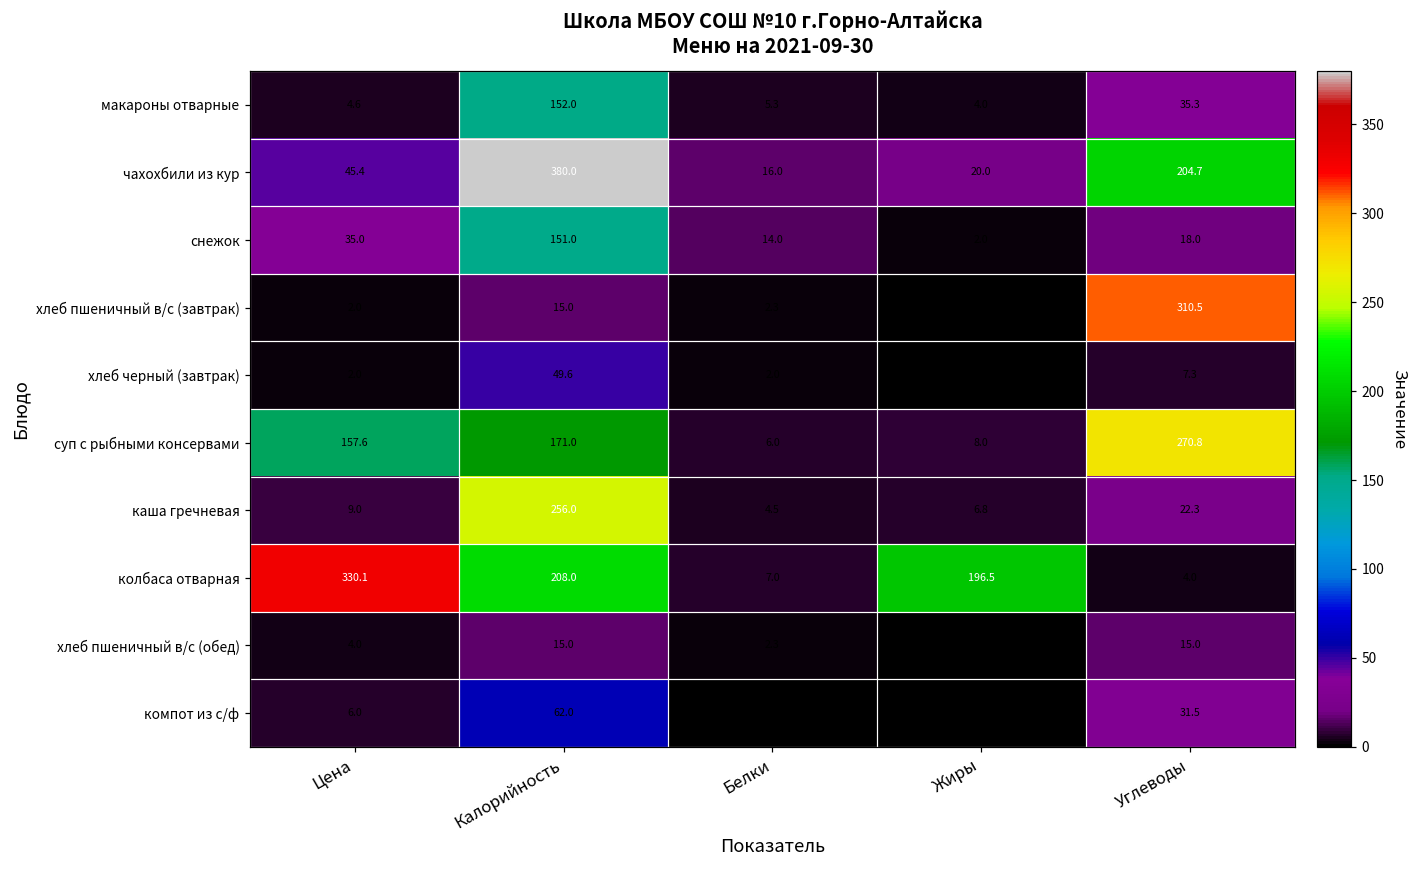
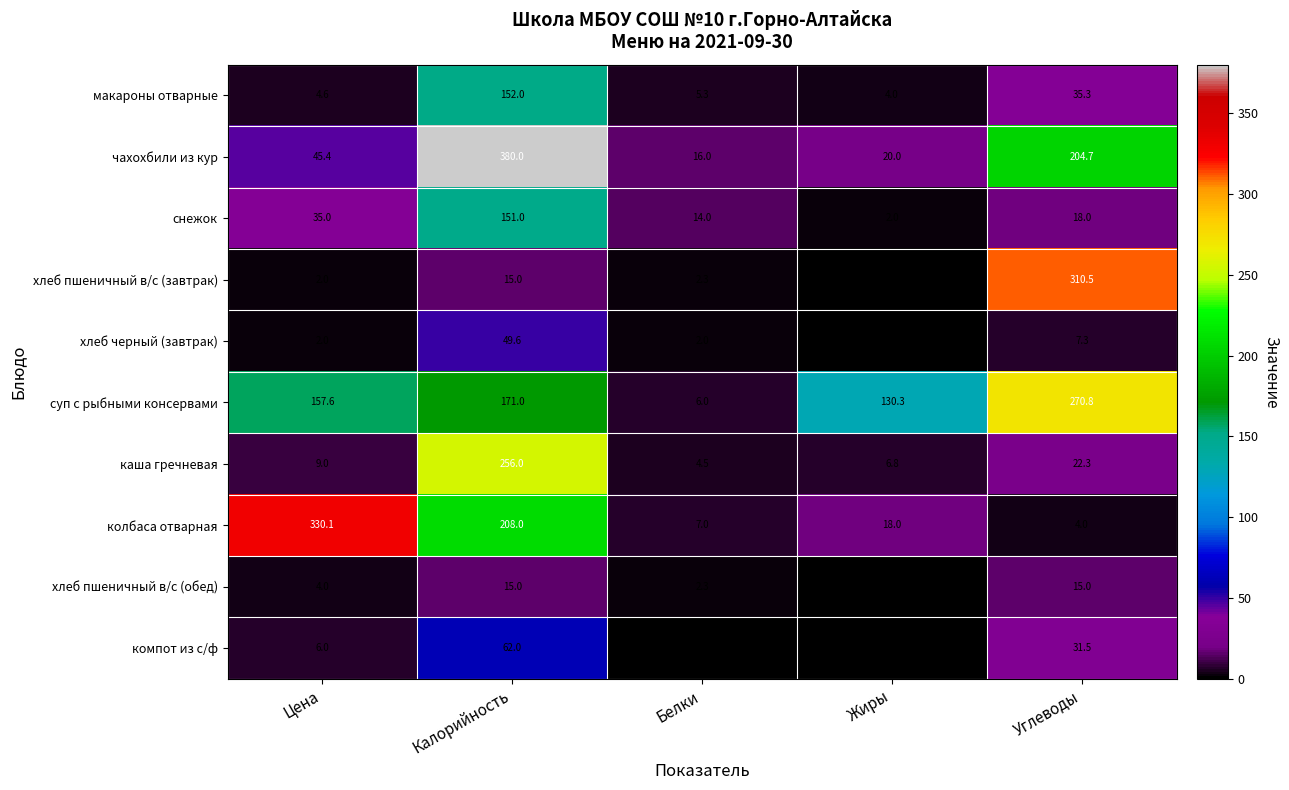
суп с рыбными консервами, Жиры: 8.0 -> 130.3
колбаса отварная, Жиры: 196.5 -> 18.0
